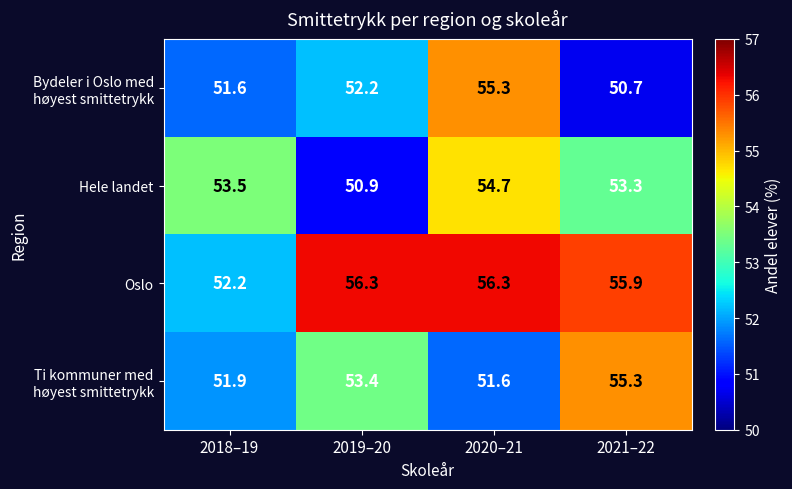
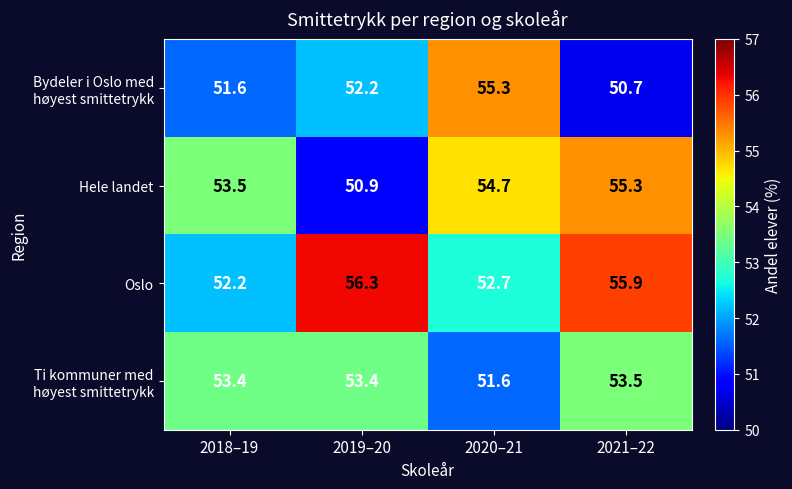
Hele landet, 2021–22: 53.3 -> 55.3
Oslo, 2020–21: 56.3 -> 52.7
Ti kommuner med høyest smittetrykk, 2018–19: 51.9 -> 53.4
Ti kommuner med høyest smittetrykk, 2021–22: 55.3 -> 53.5
